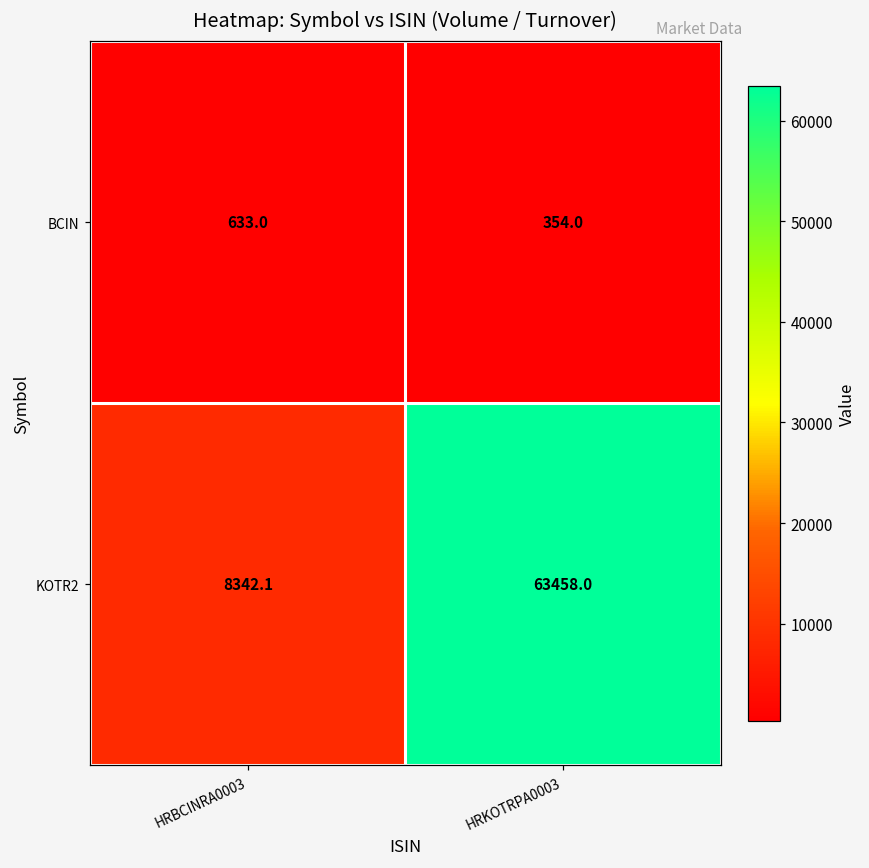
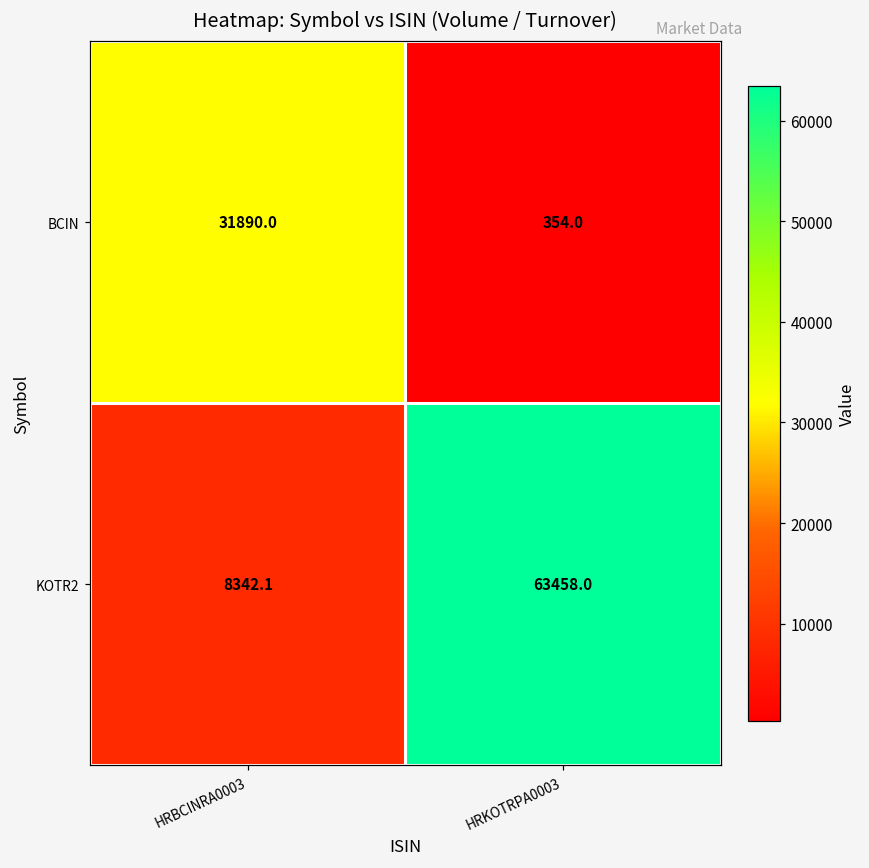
BCIN, HRBCINRA0003: 633.0 -> 31890.0
